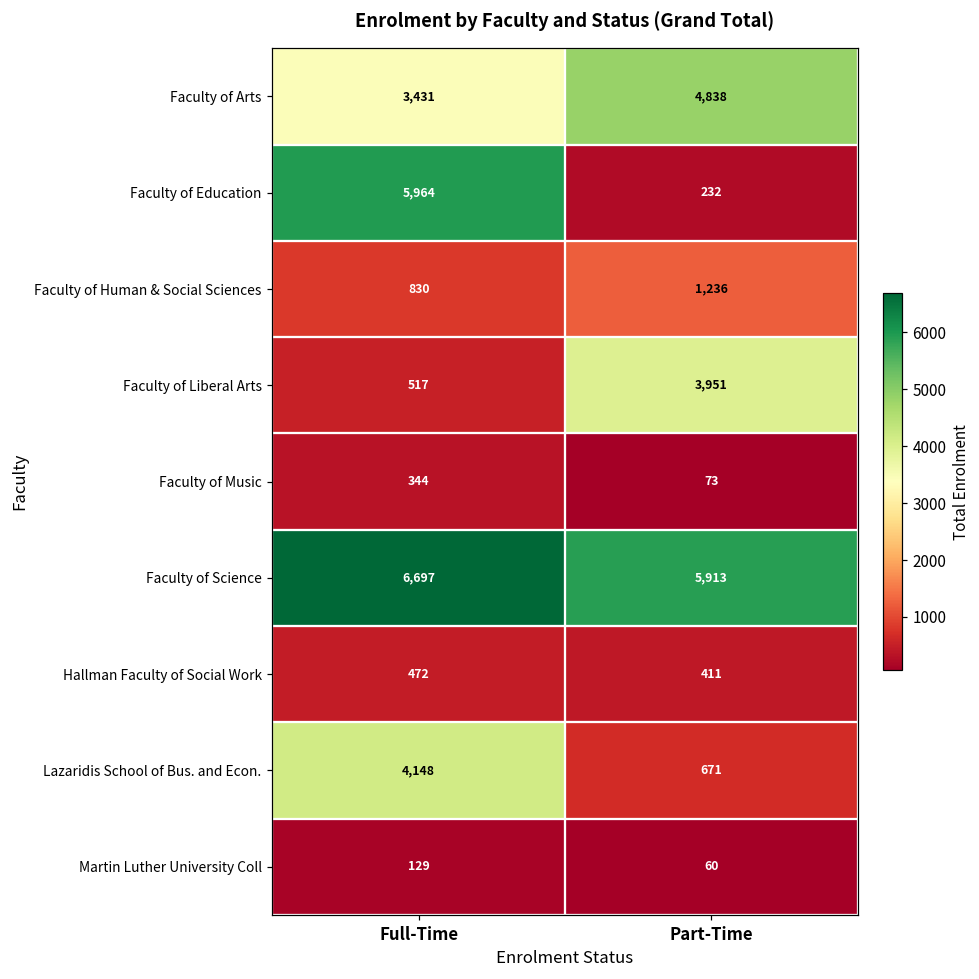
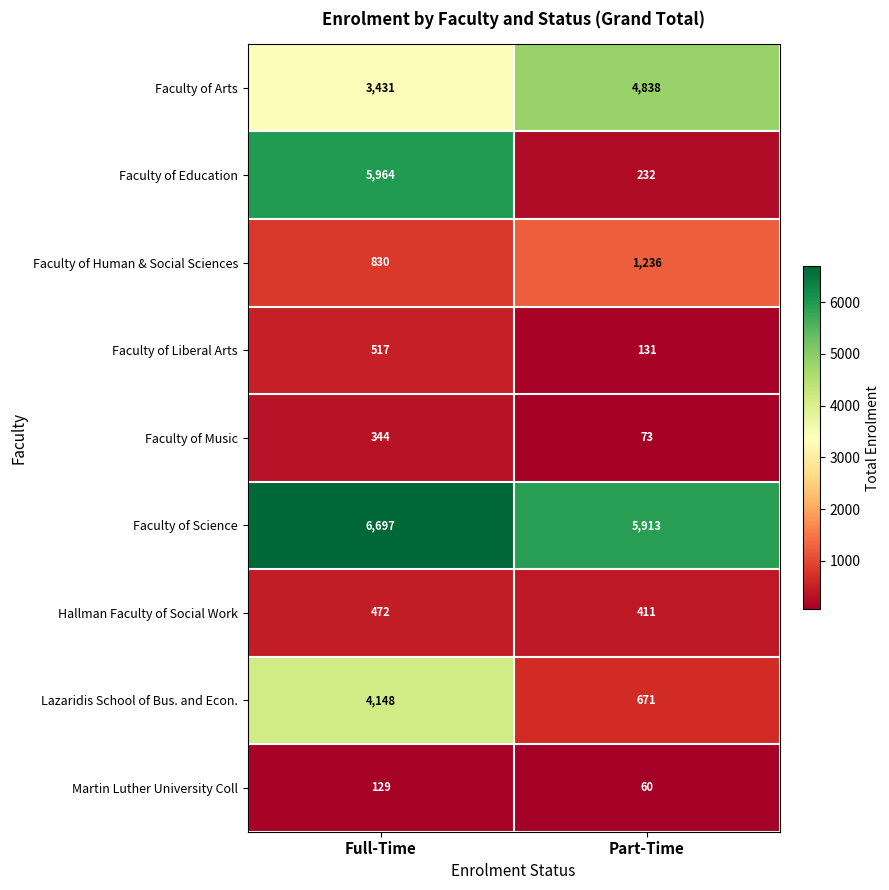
Faculty of Liberal Arts, Part-Time: 3,951 -> 131
